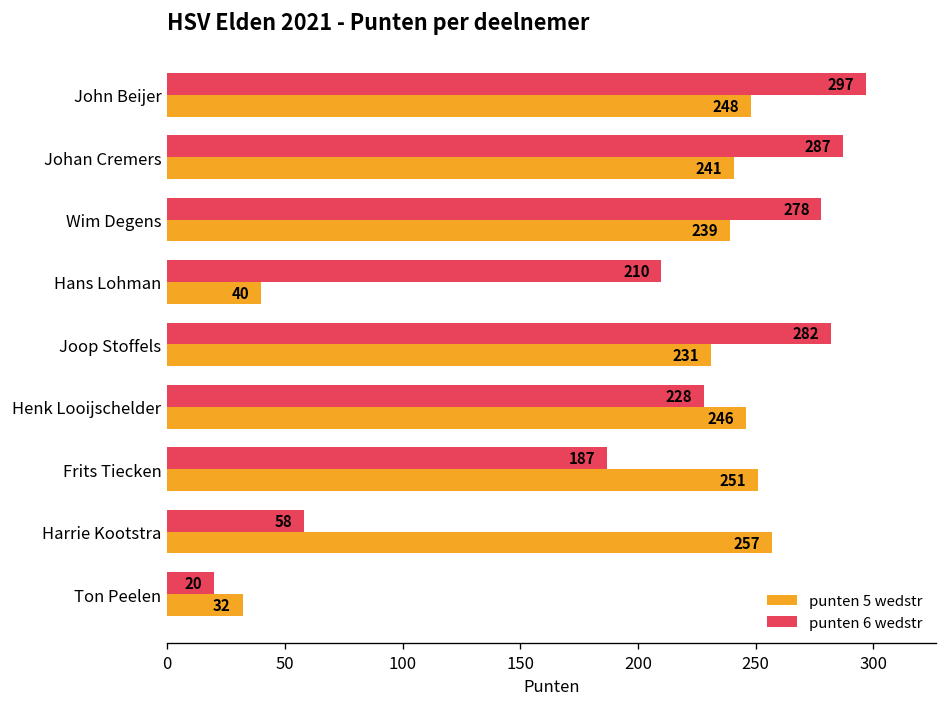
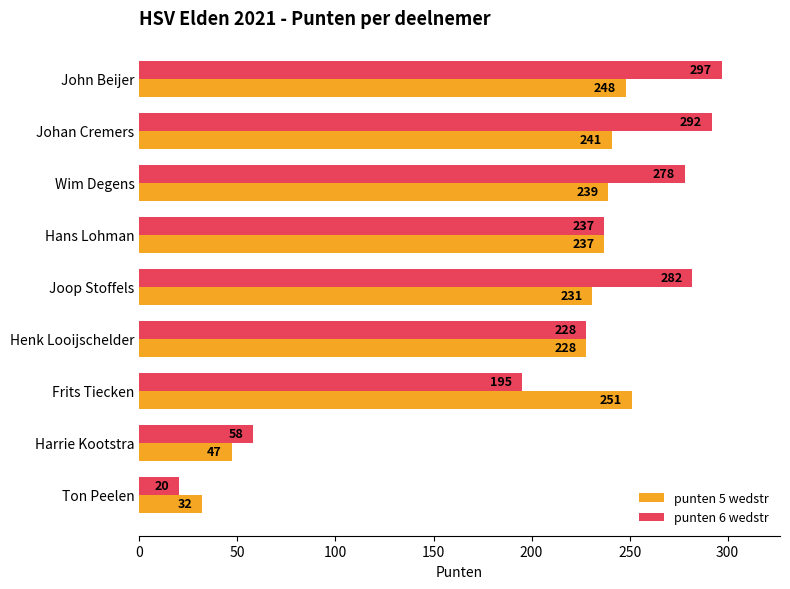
punten 6 wedstr, Johan Cremers: 287 -> 292
punten 6 wedstr, Hans Lohman: 210 -> 237
punten 5 wedstr, Hans Lohman: 40 -> 237
punten 5 wedstr, Henk Looijschelder: 246 -> 228
punten 6 wedstr, Frits Tiecken: 187 -> 195
punten 5 wedstr, Harrie Kootstra: 257 -> 47
